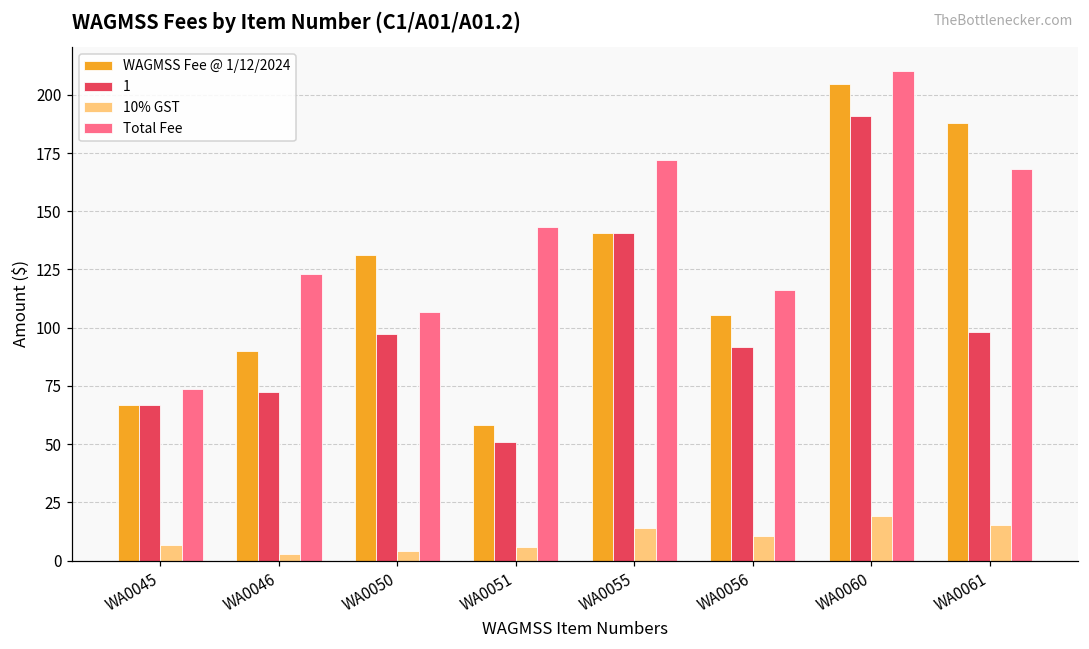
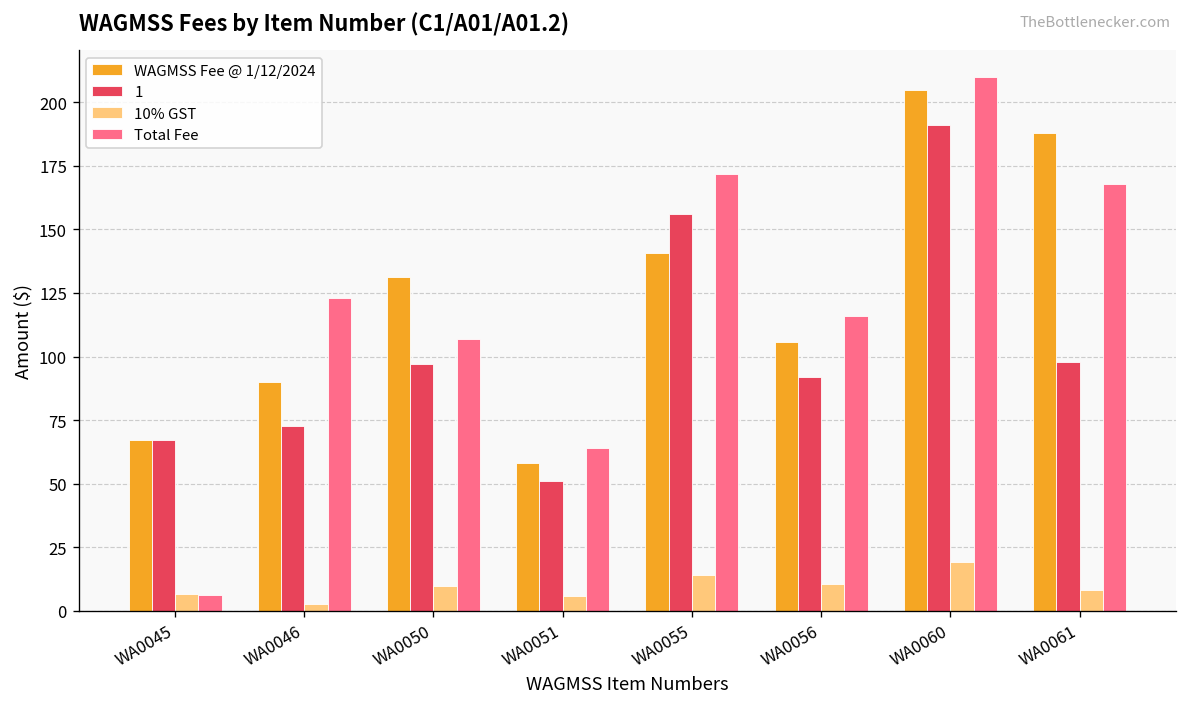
Total Fee, WA0045: 74 -> 6
10% GST, WA0050: 4 -> 10
Total Fee, WA0051: 143 -> 64
1, WA0055: 141 -> 156
10% GST, WA0061: 15 -> 8
